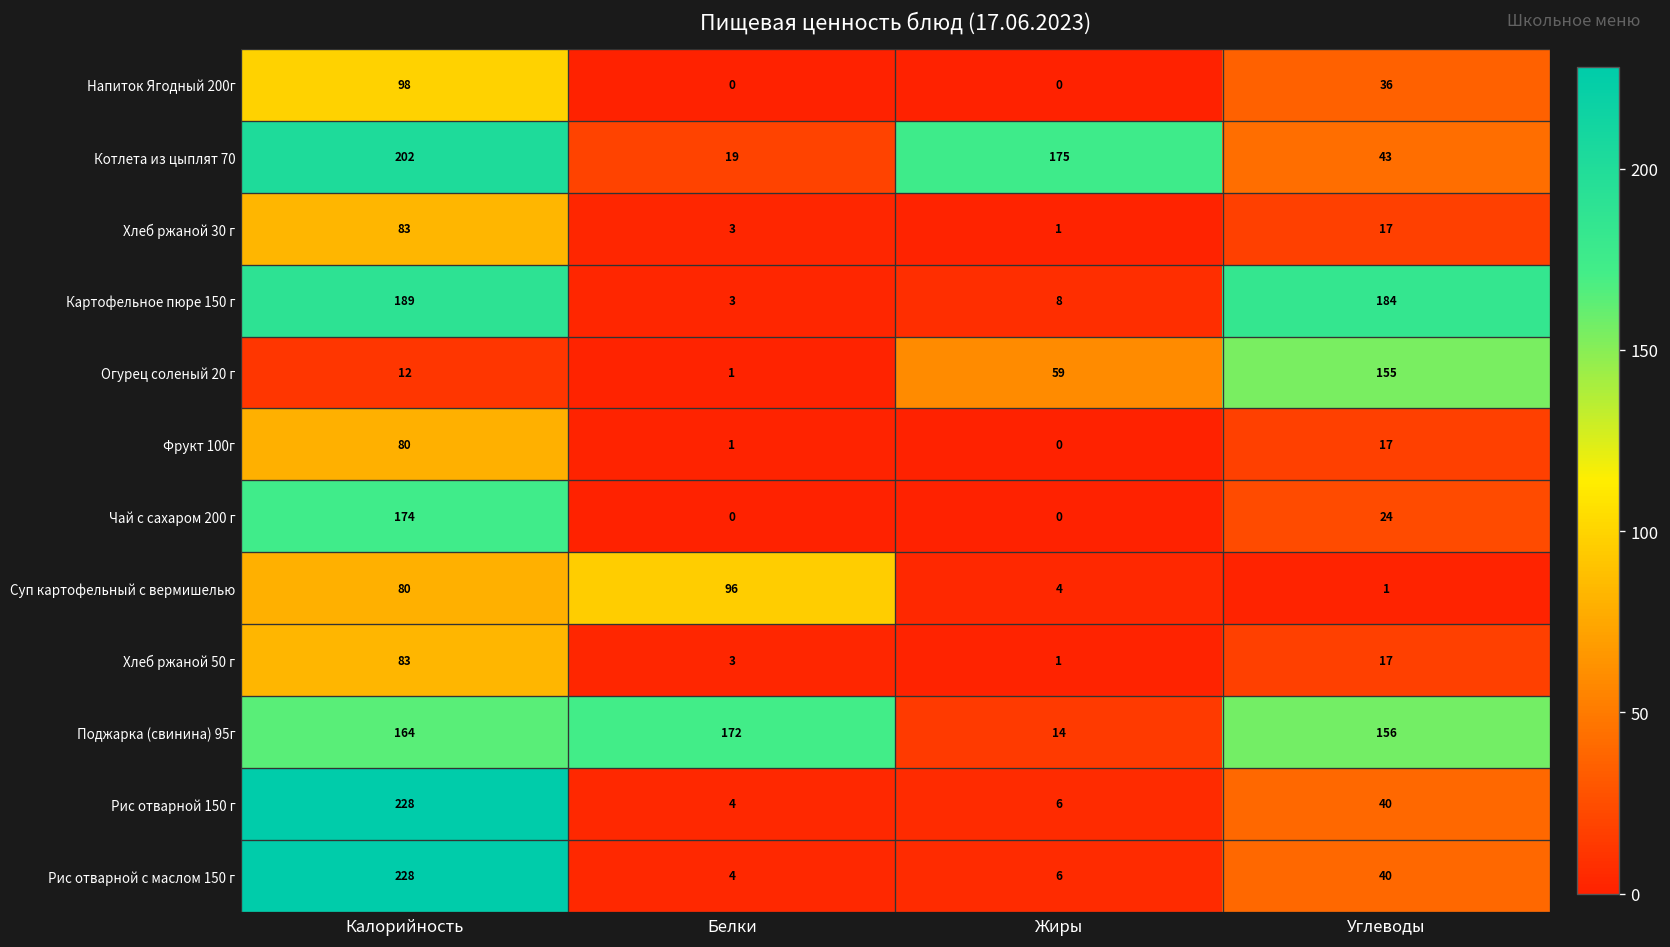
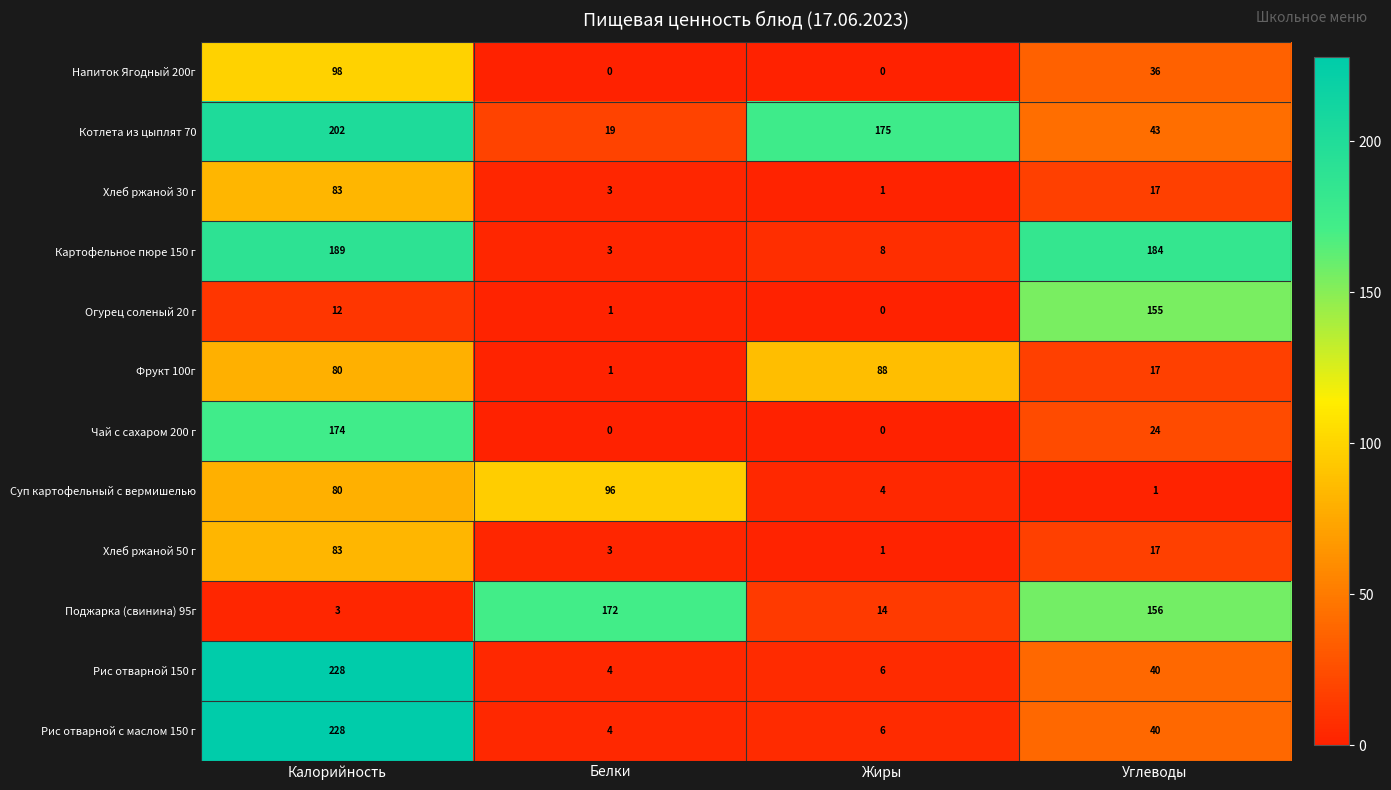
Огурец соленый 20 г, Жиры: 59 -> 0
Фрукт 100г, Жиры: 0 -> 88
Поджарка (свинина) 95г, Калорийность: 164 -> 3
